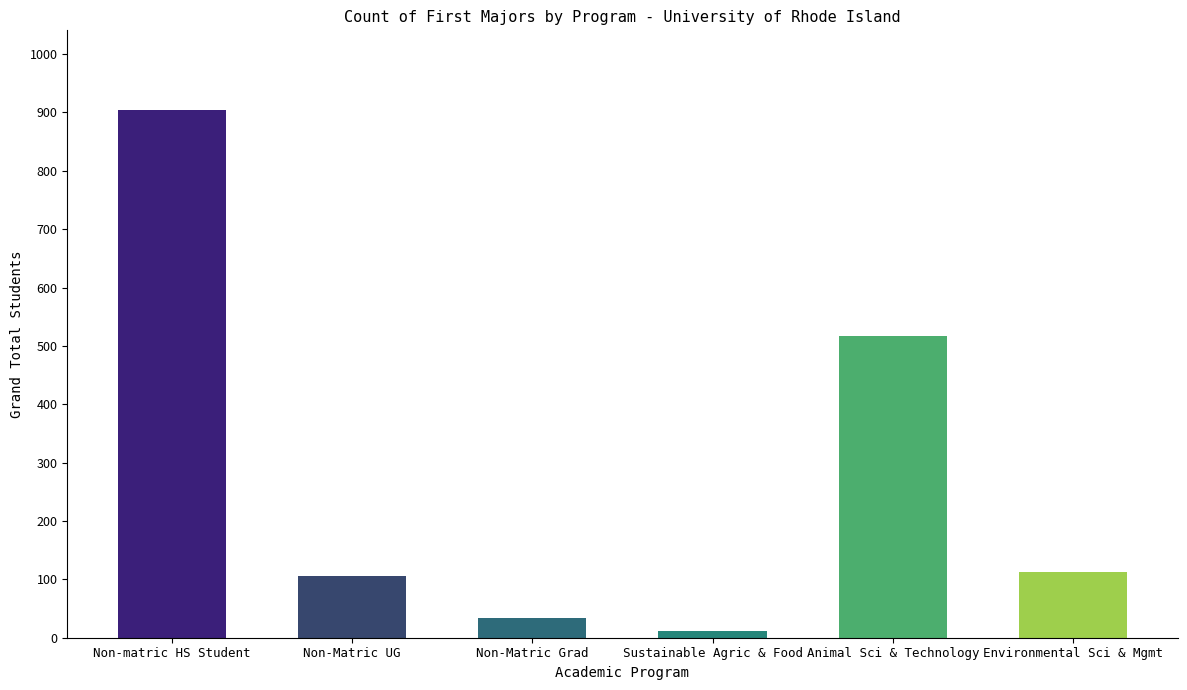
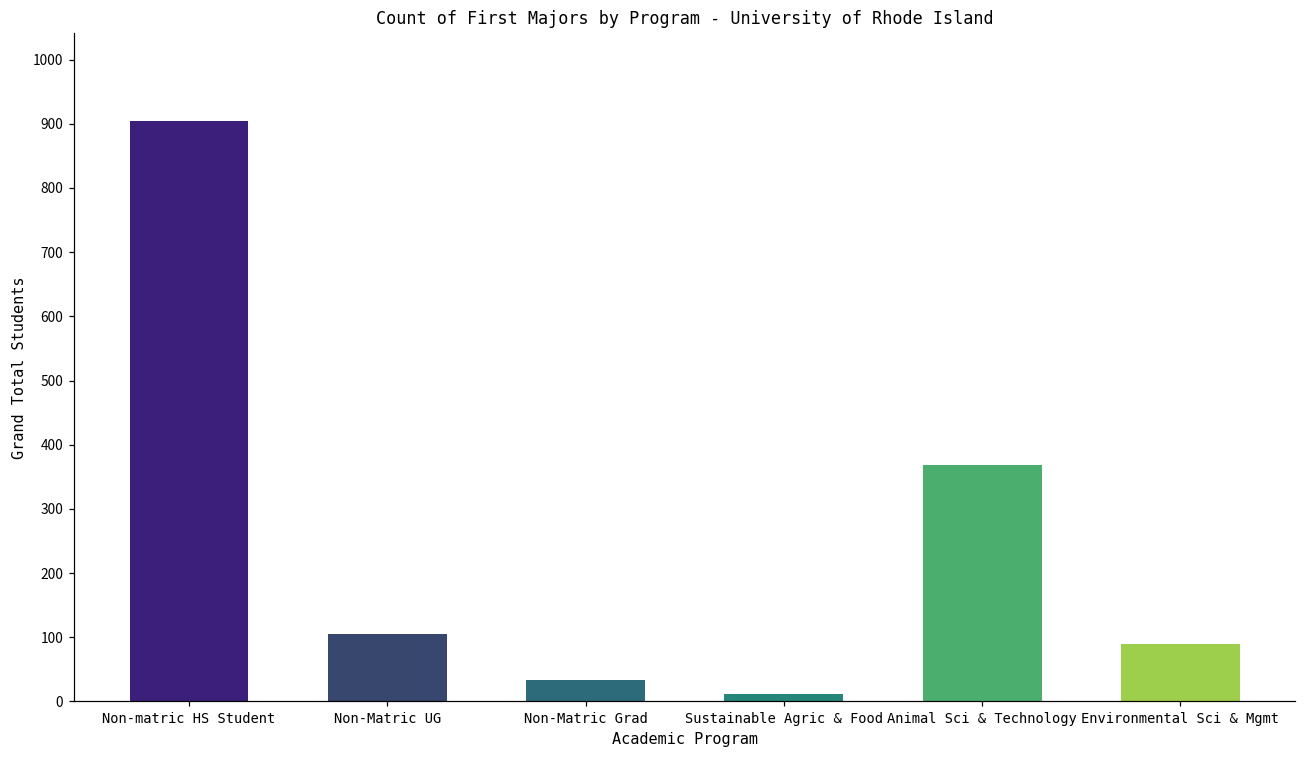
Animal Sci & Technology: 520 -> 370
Environmental Sci & Mgmt: 110 -> 90
